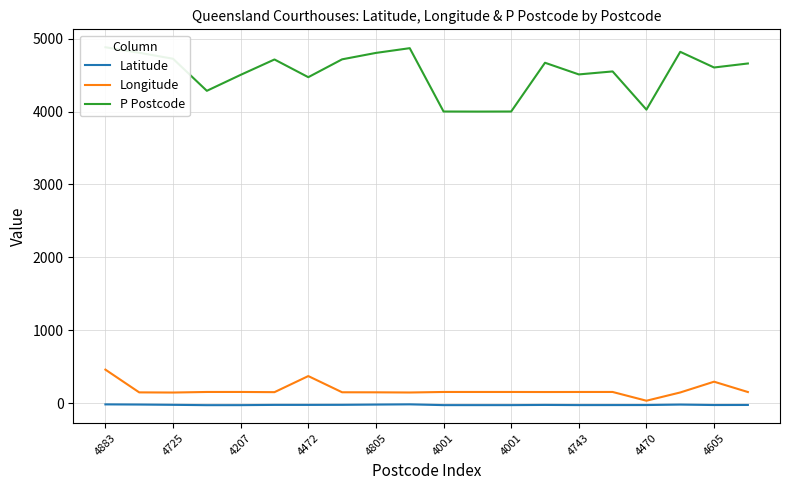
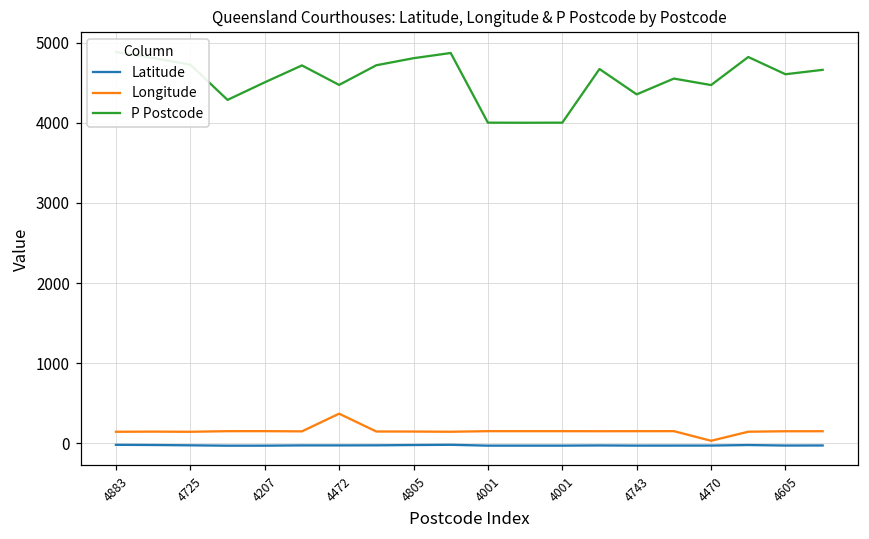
Longitude, 4883: 500 -> 100
P Postcode, 4743: 4500 -> 4400
P Postcode, 4470: 4000 -> 4500
Longitude, 4605: 300 -> 200
